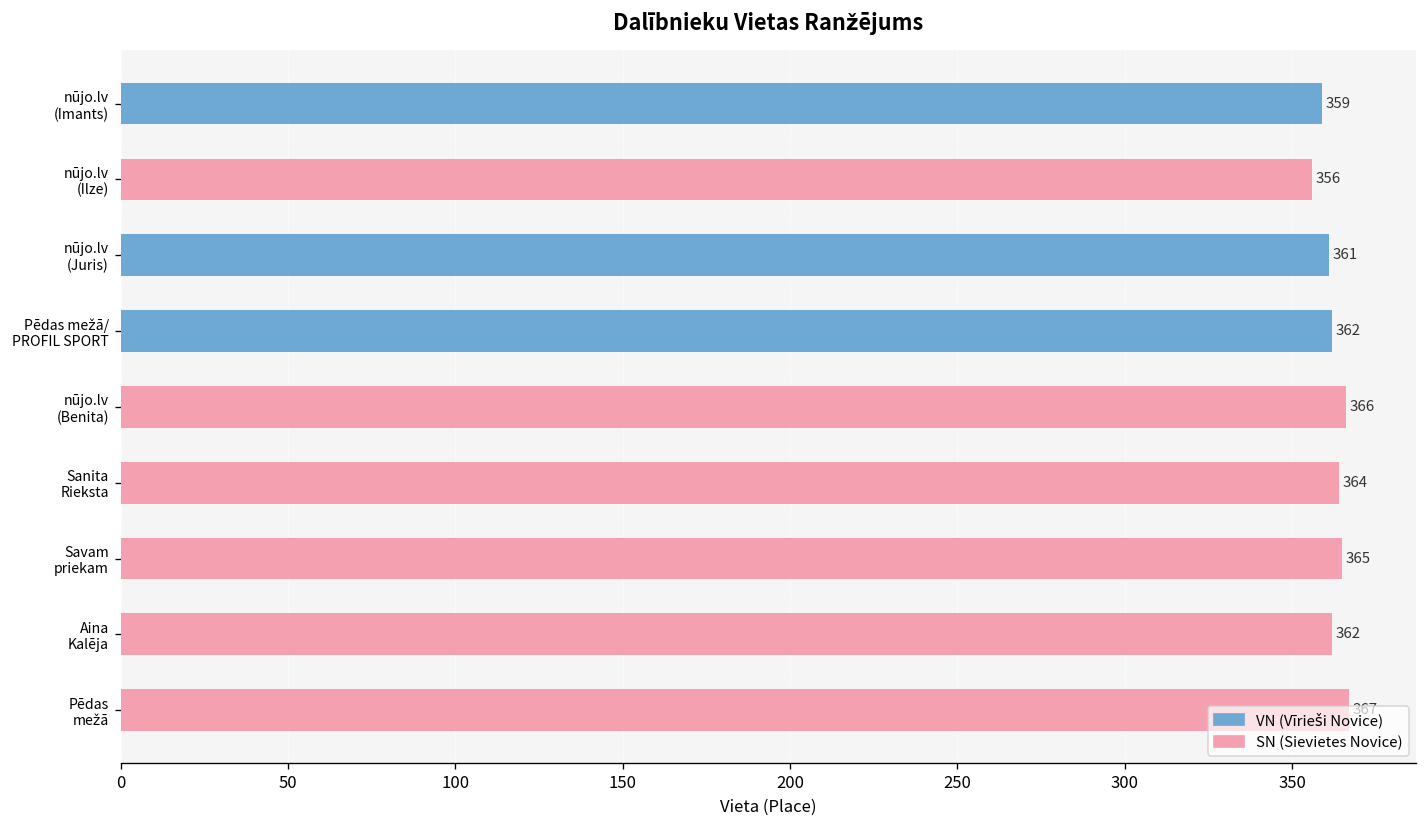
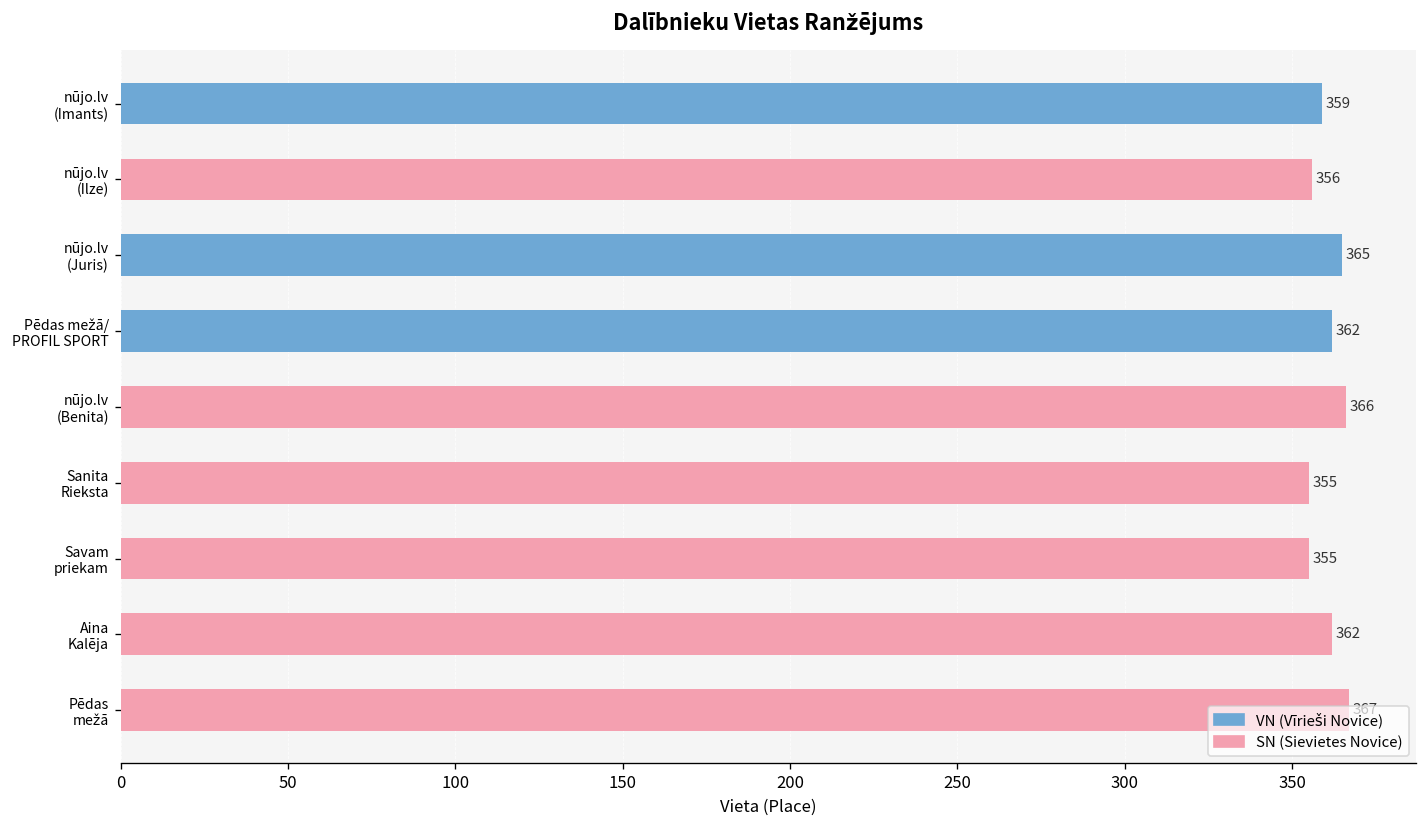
nūjo.lv (Juris): 361 -> 365
Sanita Rieksta: 364 -> 355
Savam priekam: 365 -> 355
